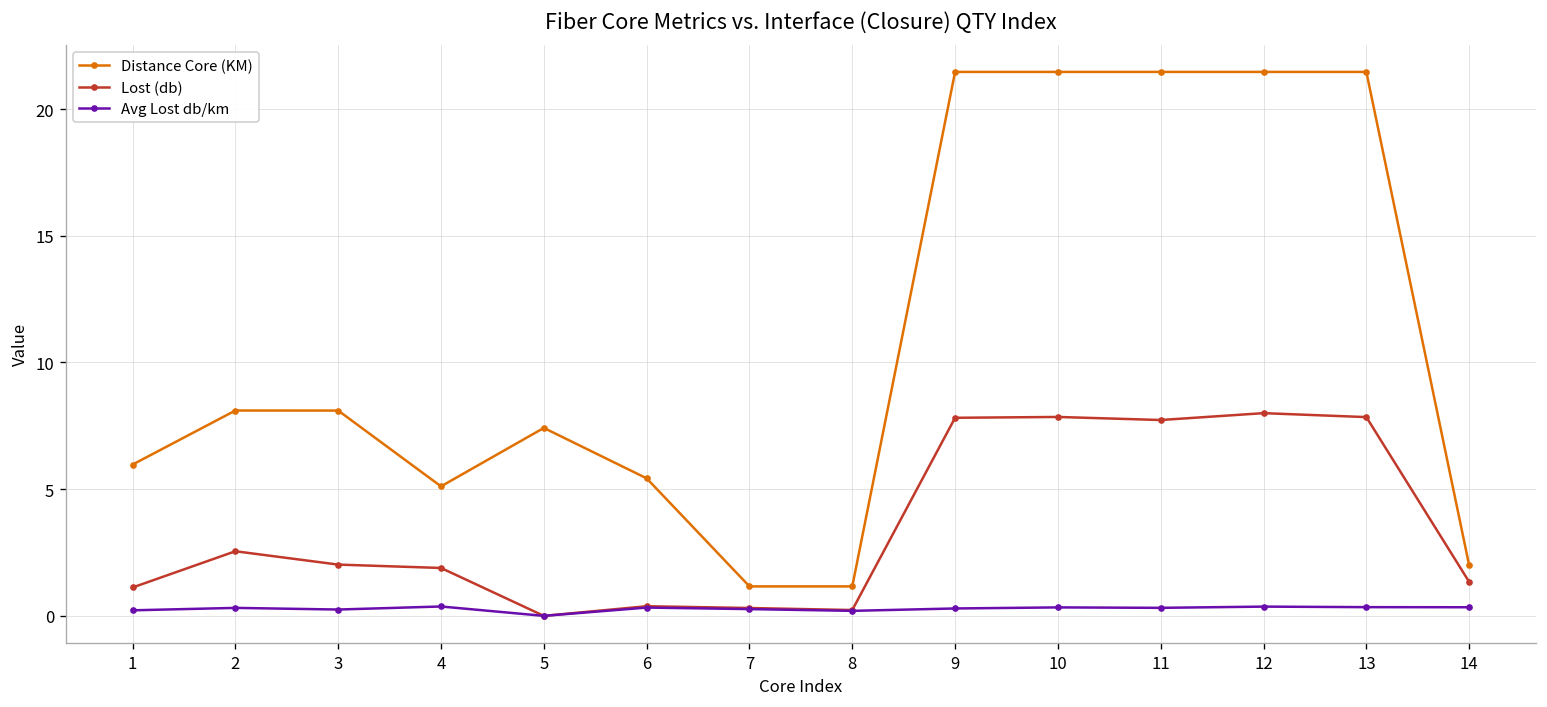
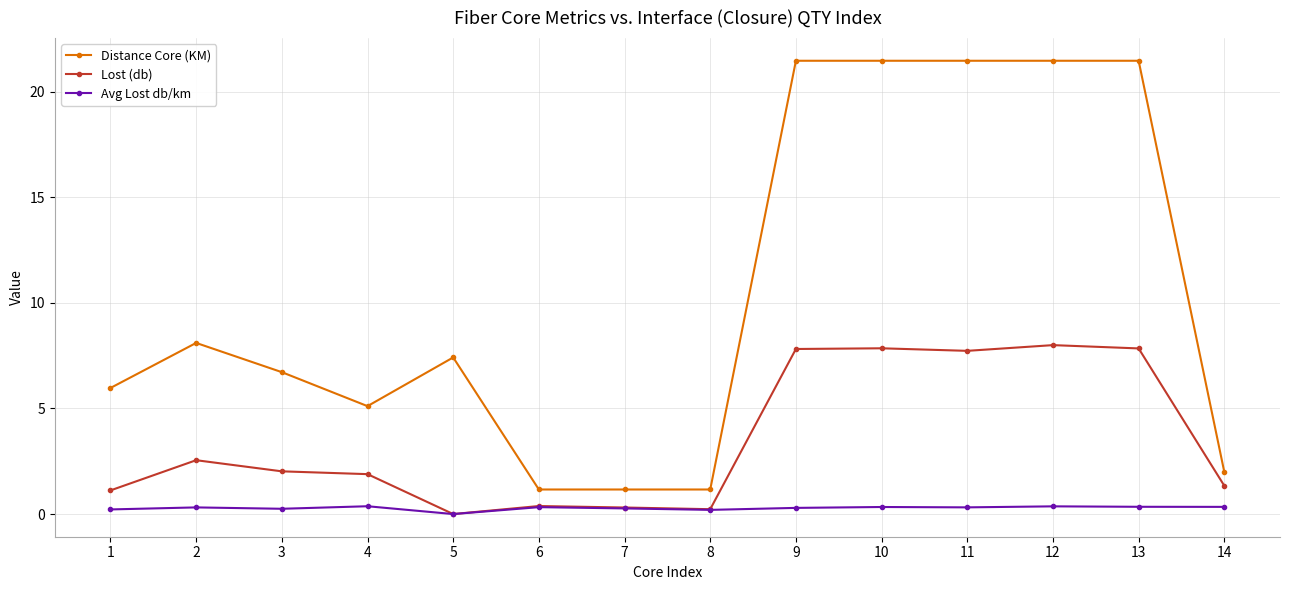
Distance Core (KM), 3: 8.1 -> 6.7
Distance Core (KM), 6: 5.4 -> 1.2
